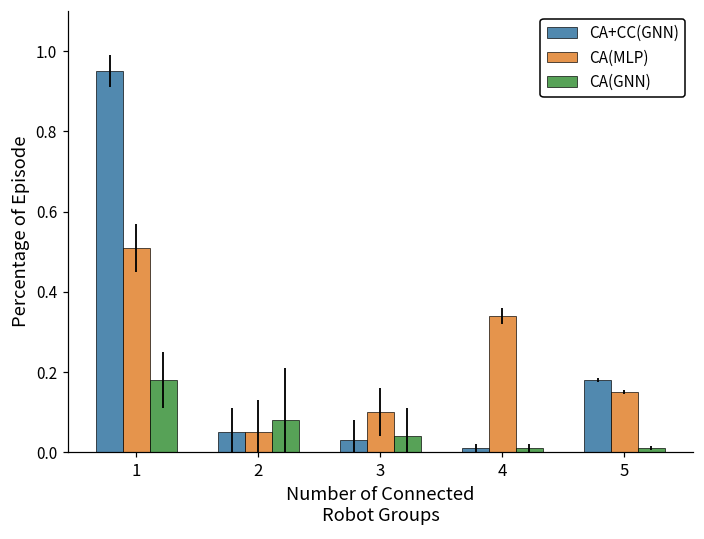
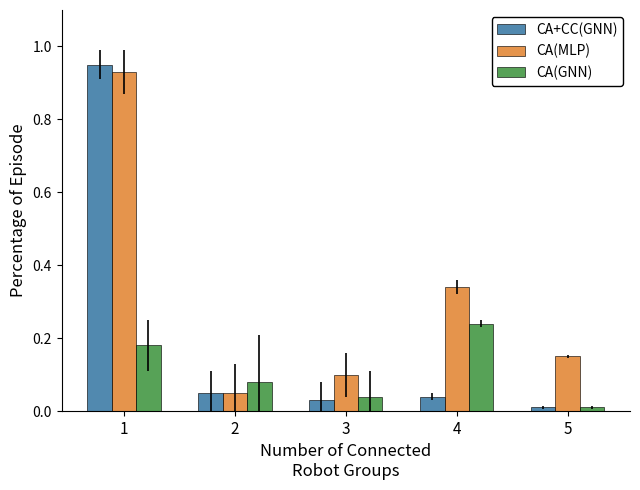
CA(MLP), 1: 0.51 -> 0.93
CA+CC(GNN), 4: 0.01 -> 0.04
CA(GNN), 4: 0.01 -> 0.24
CA+CC(GNN), 5: 0.18 -> 0.01
